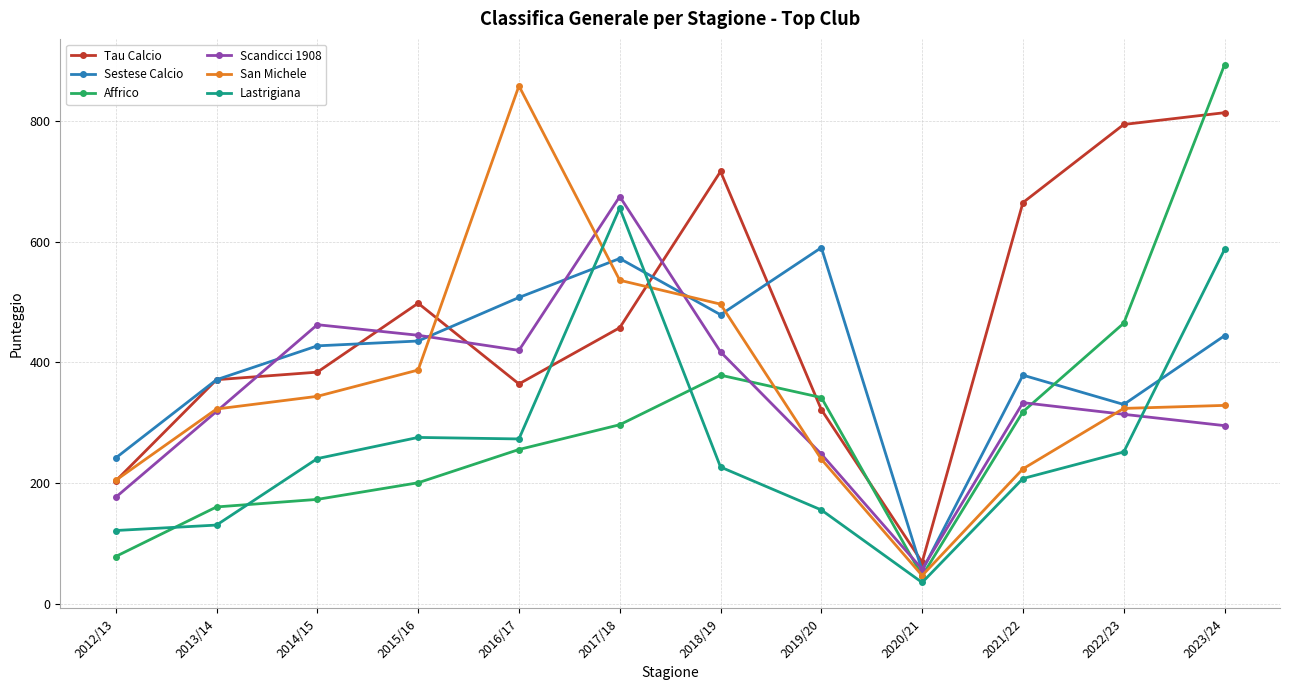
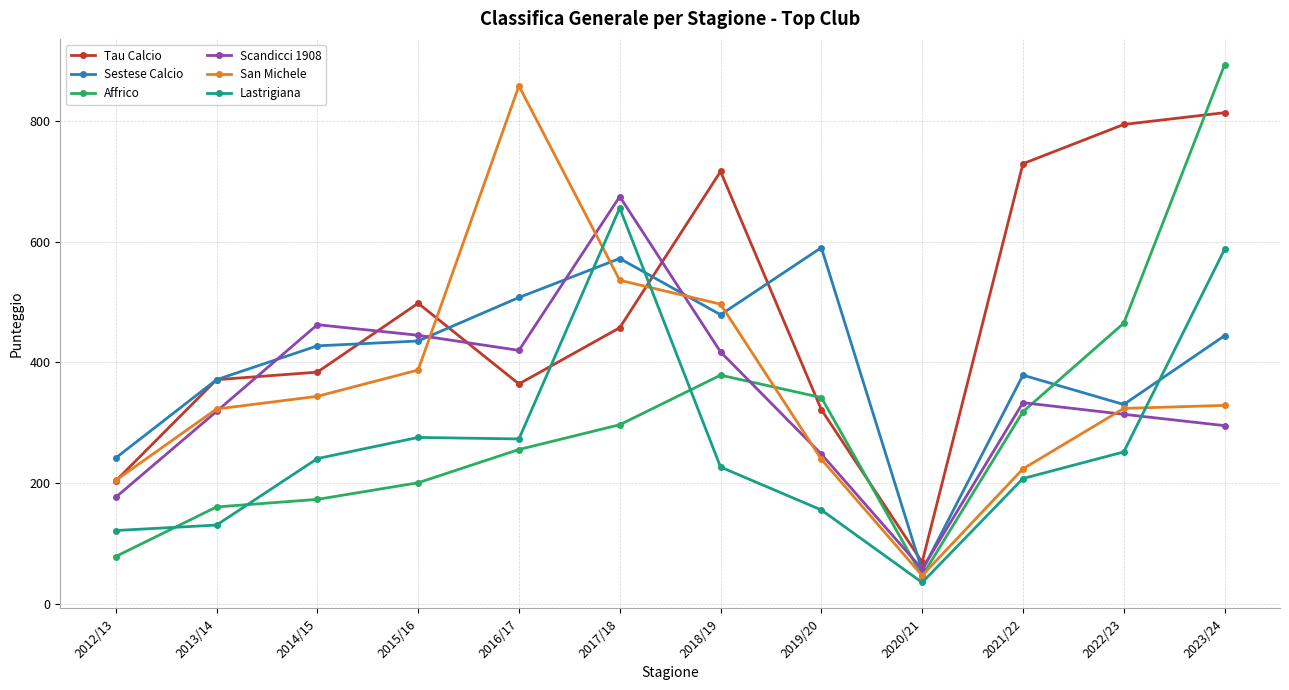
Tau Calcio, 2021/22: 660 -> 730
